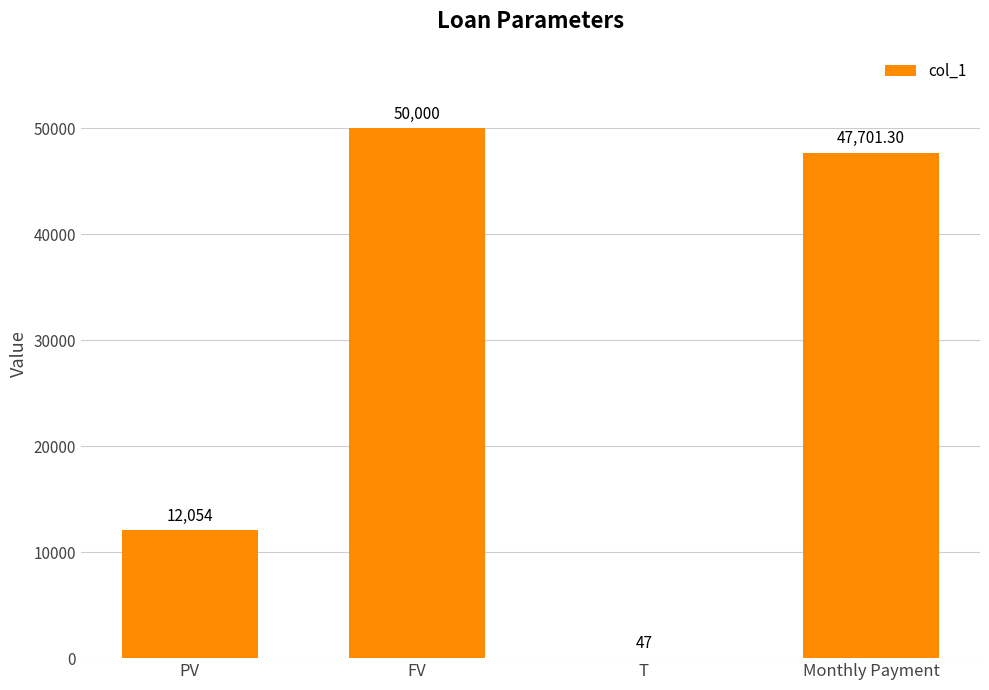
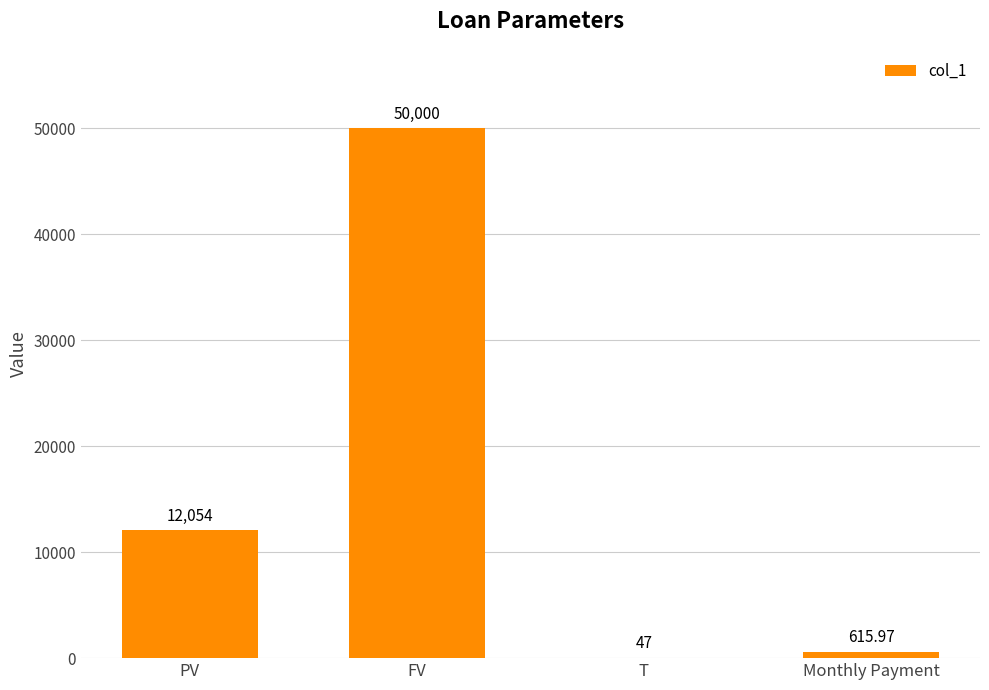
Monthly Payment: 47,701.30 -> 615.97
